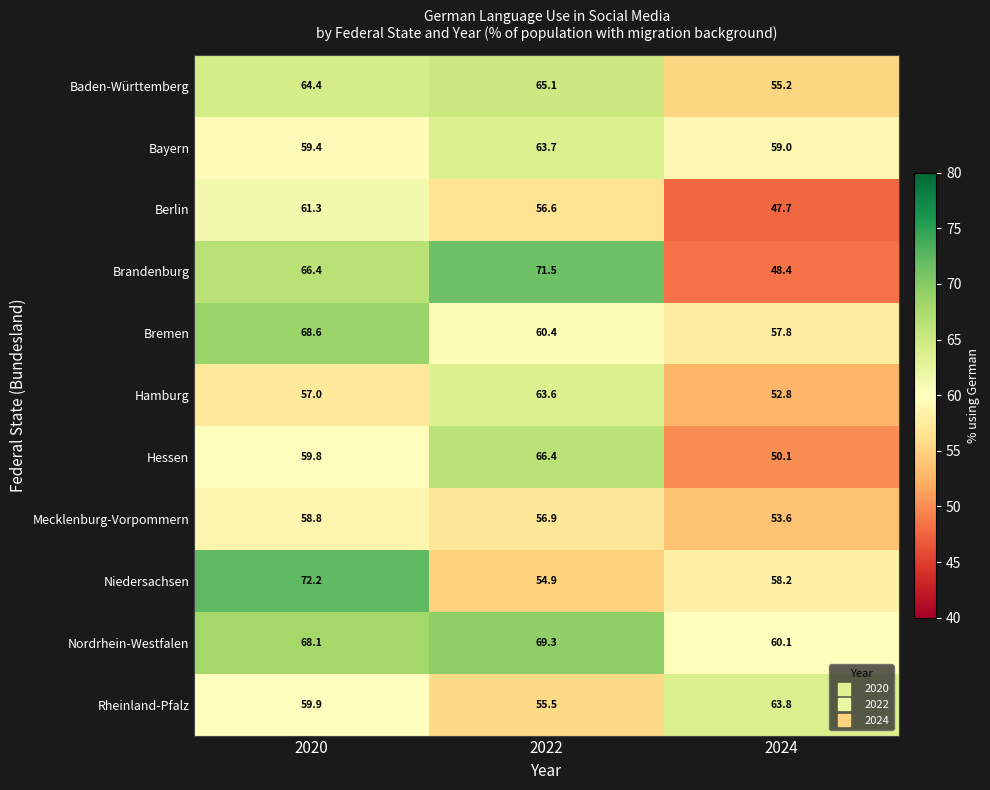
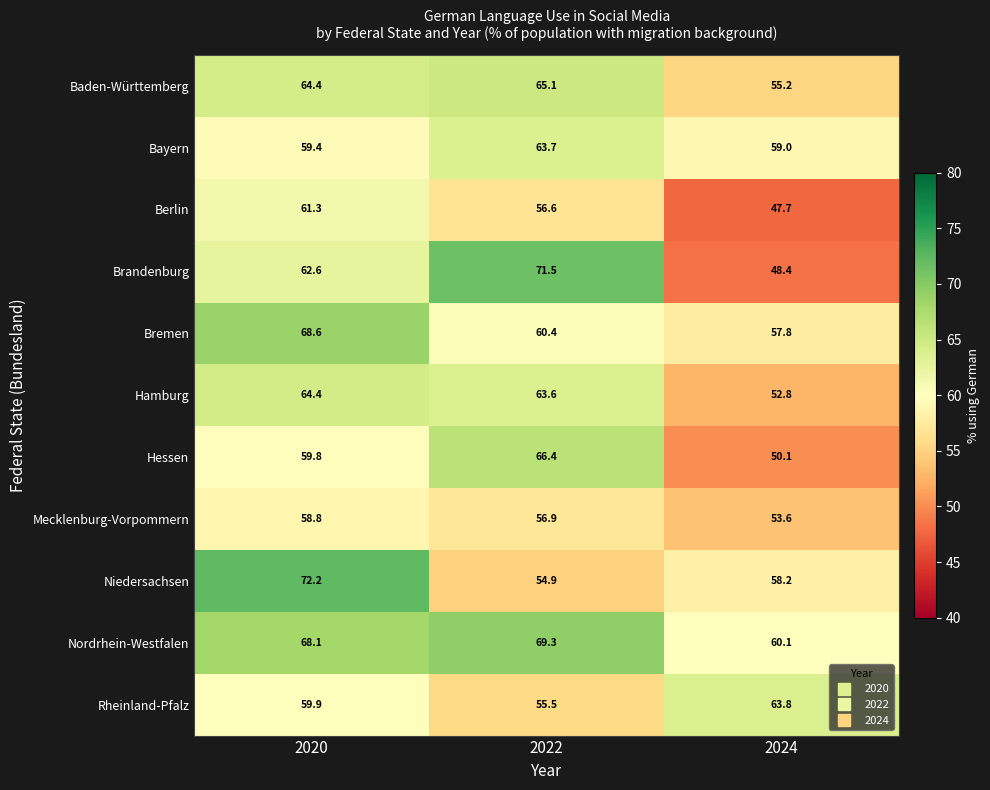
Brandenburg, 2020: 66.4 -> 62.6
Hamburg, 2020: 57.0 -> 64.4
